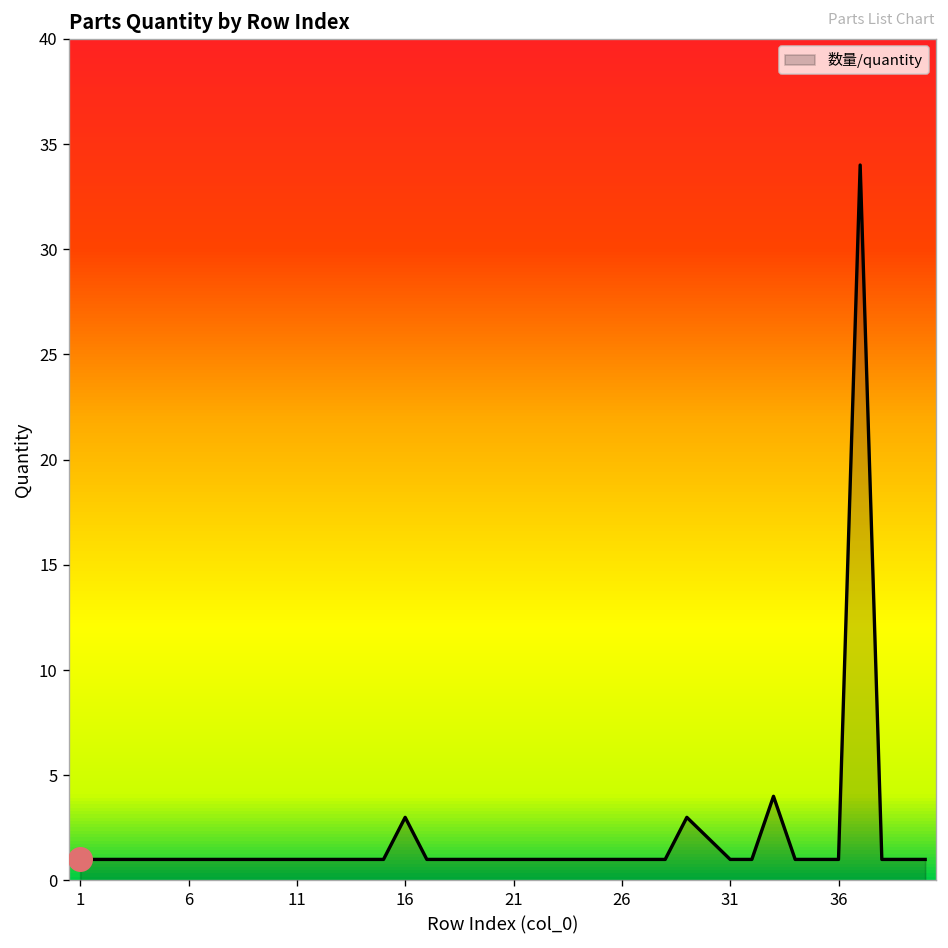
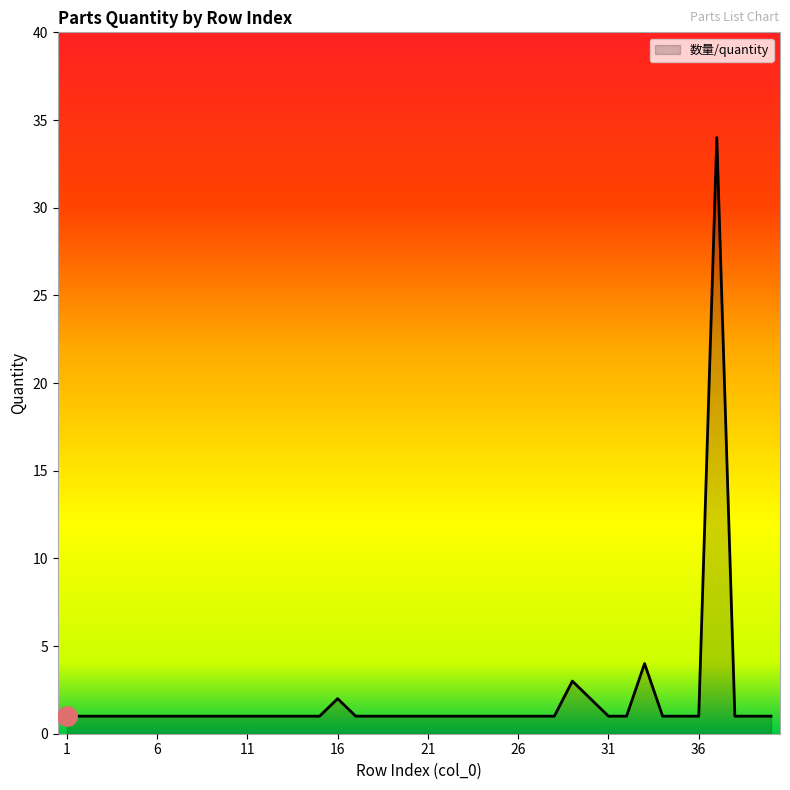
数量/quantity, 16: 3 -> 2
